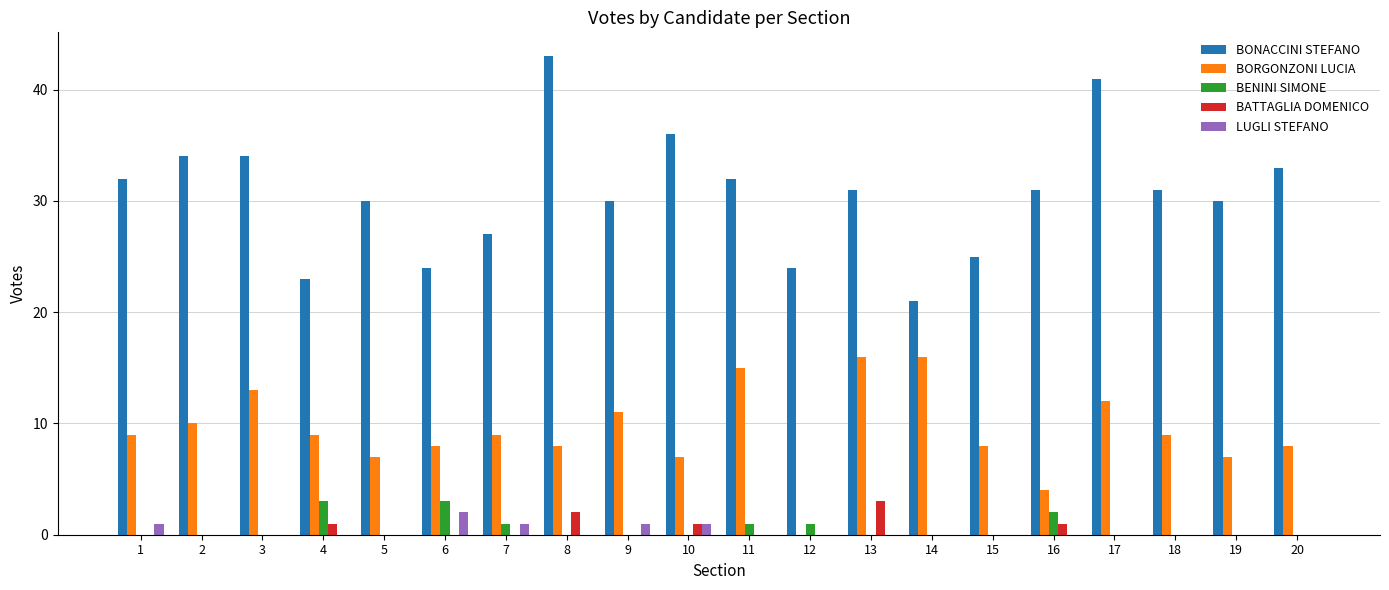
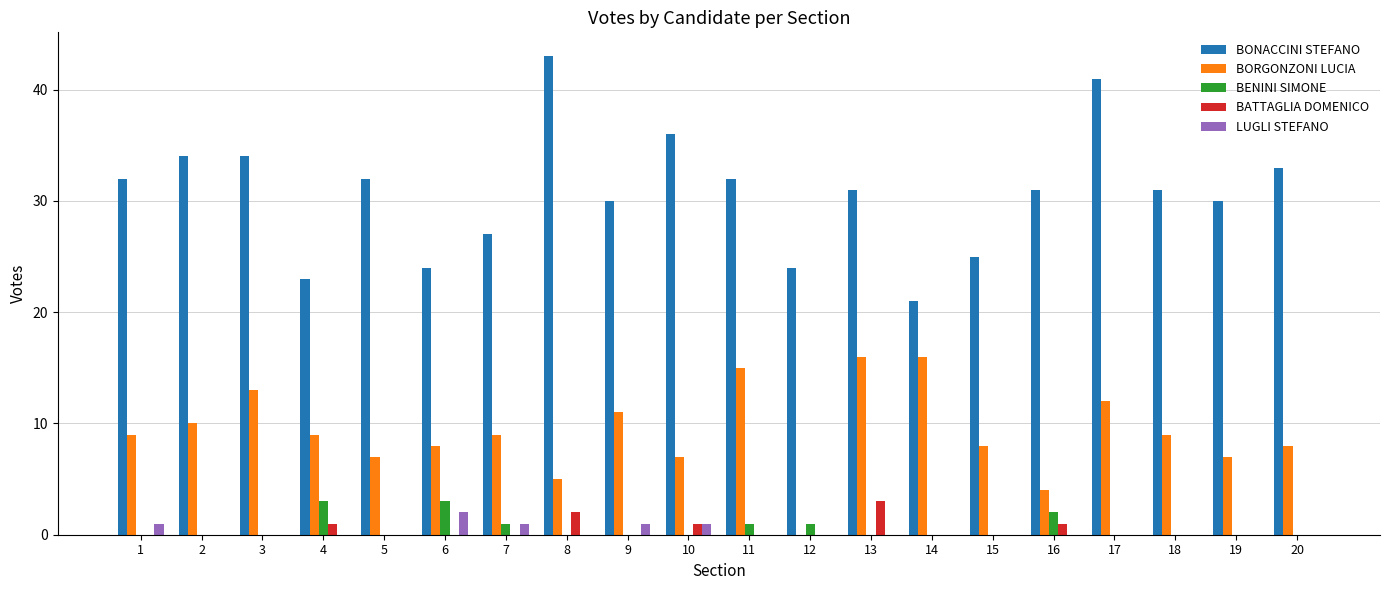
BONACCINI STEFANO, 5: 30 -> 32
BORGONZONI LUCIA, 8: 8 -> 5
